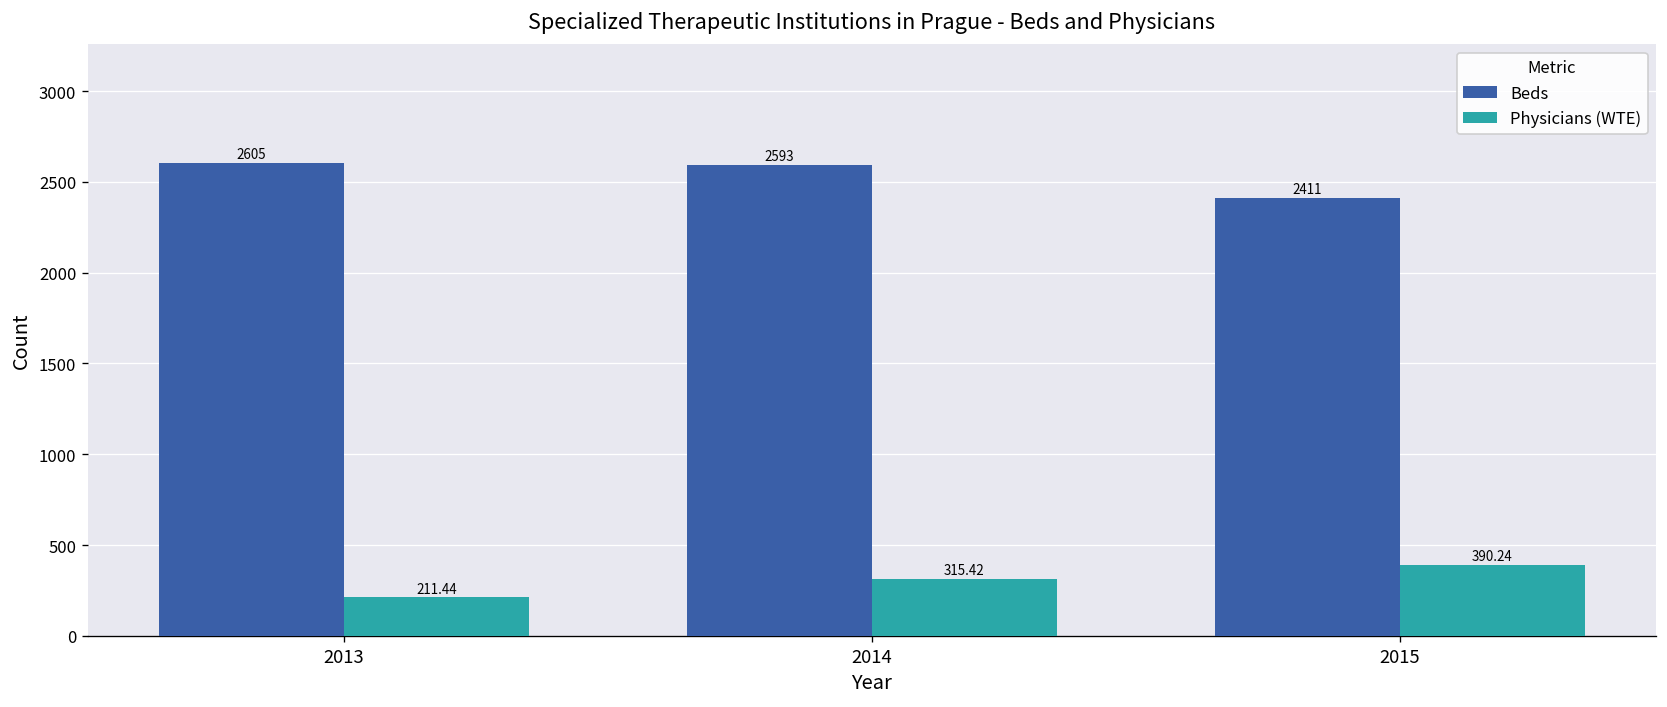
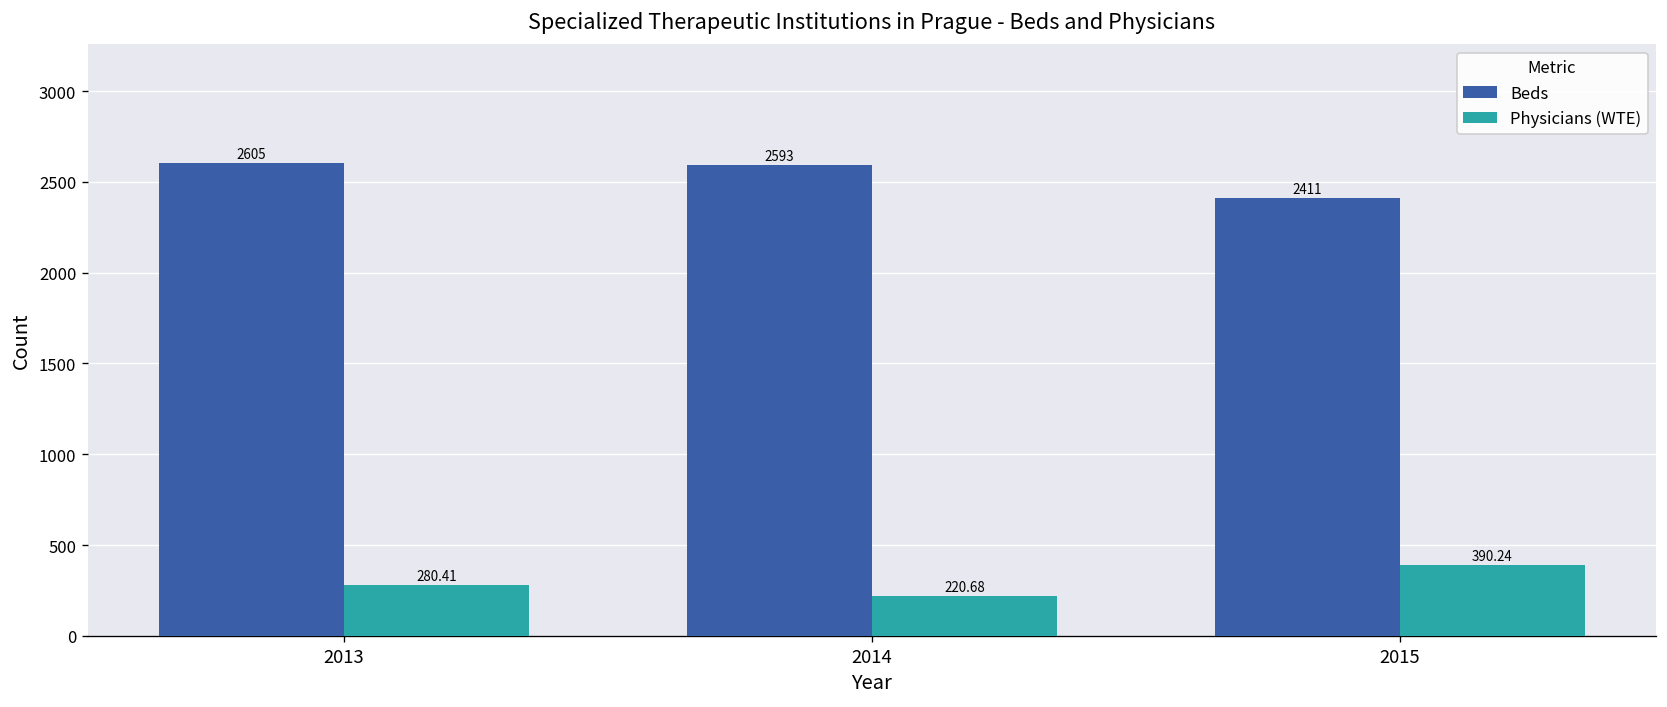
Physicians (WTE), 2013: 211.44 -> 280.41
Physicians (WTE), 2014: 315.42 -> 220.68
